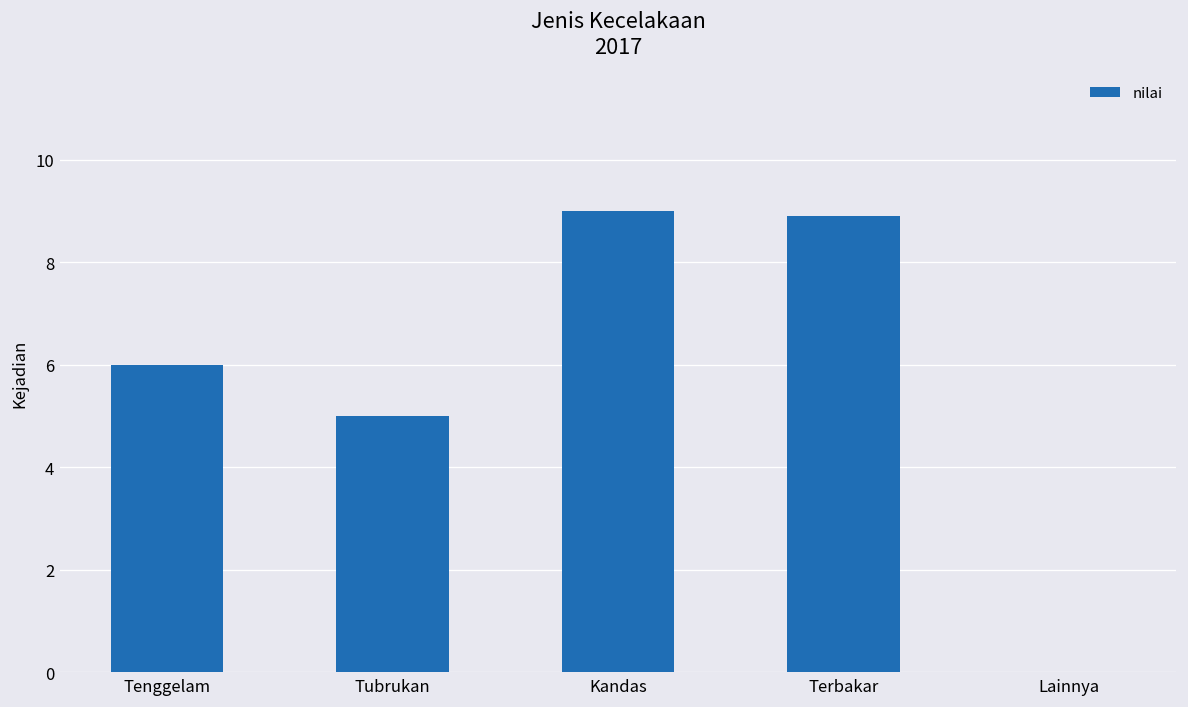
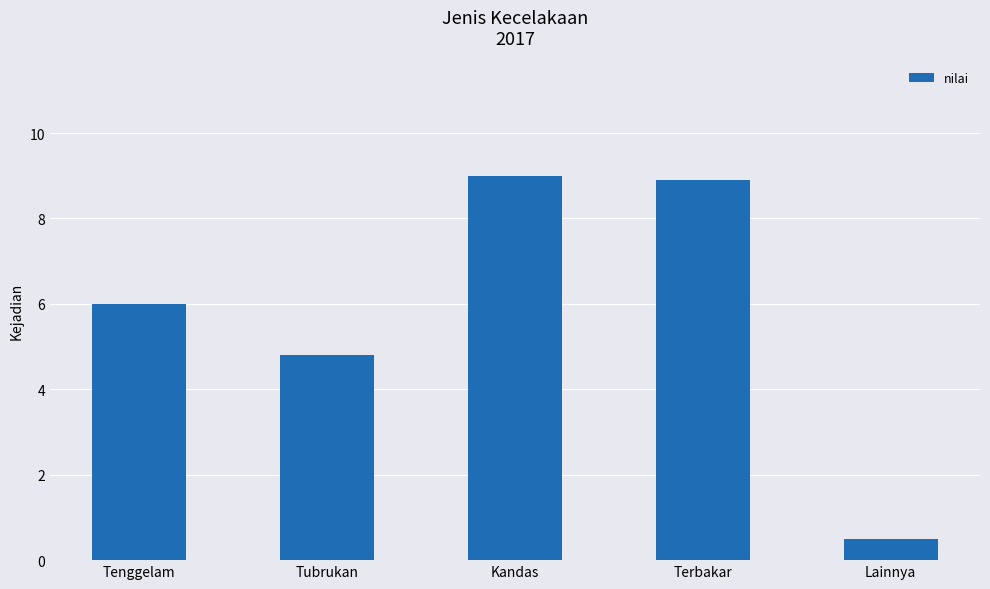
Tubrukan: 5.0 -> 4.8
Lainnya: 0.0 -> 0.5
